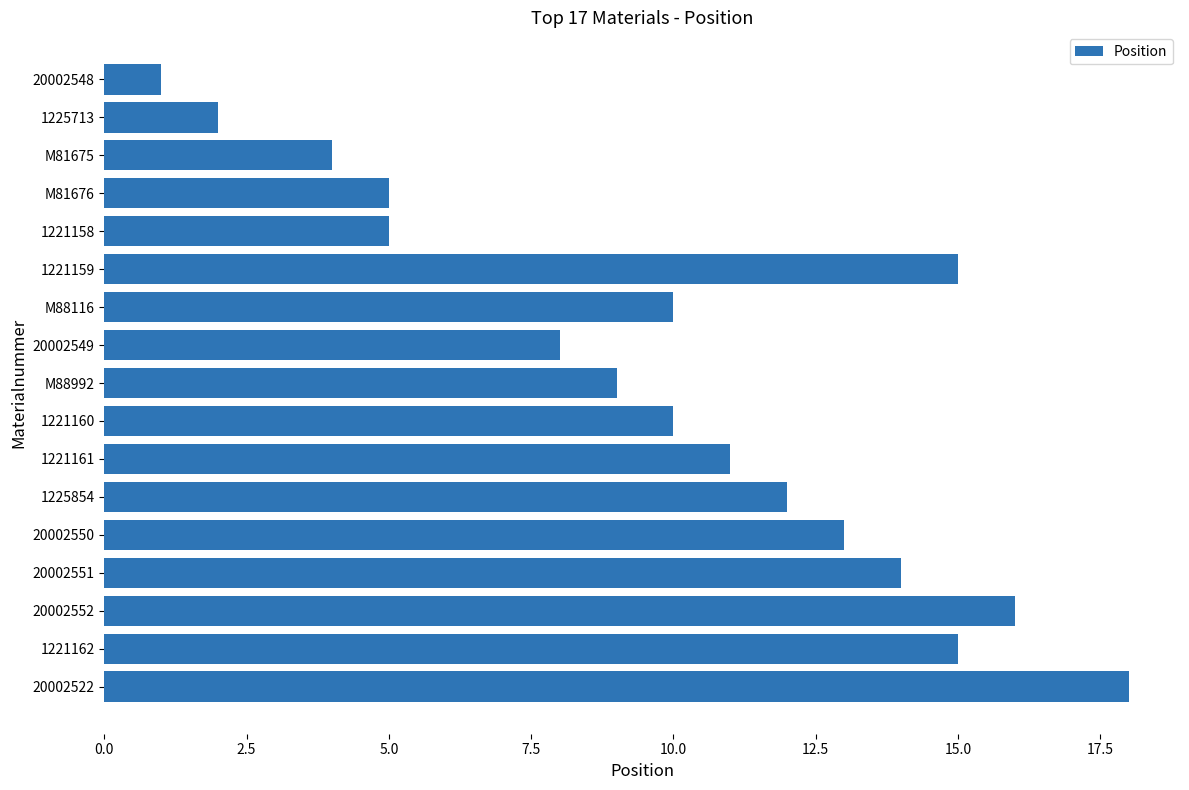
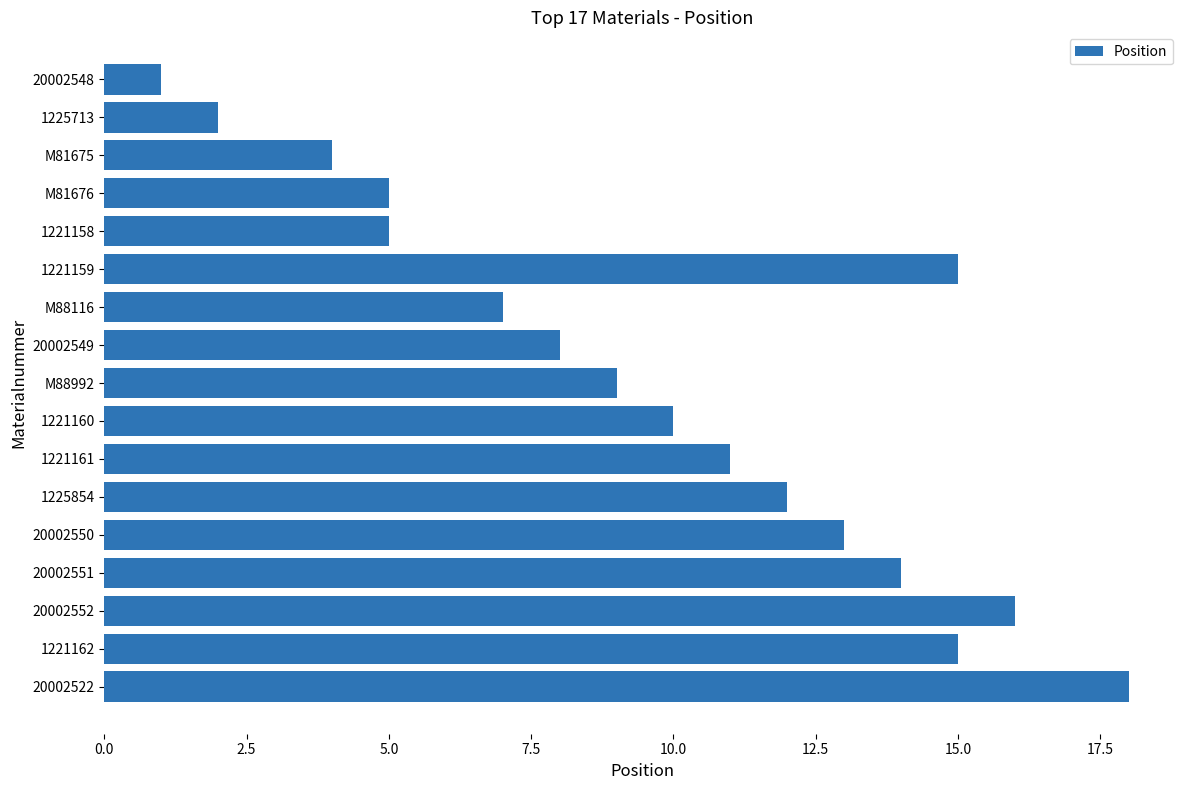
M88116: 10 -> 7
